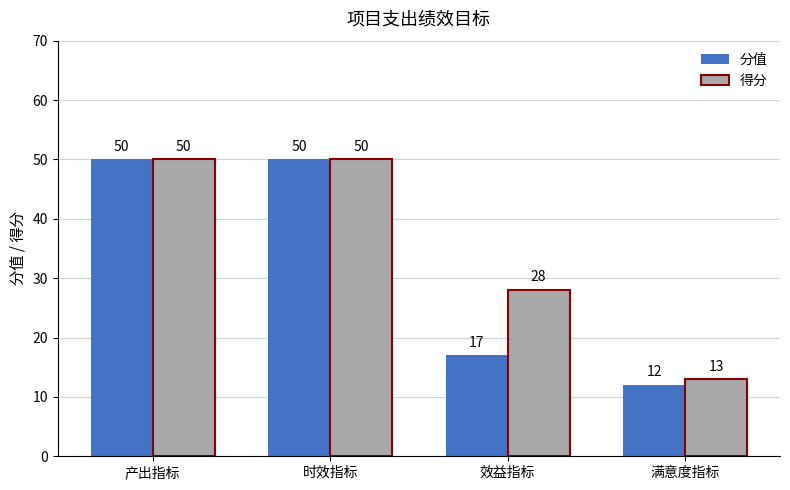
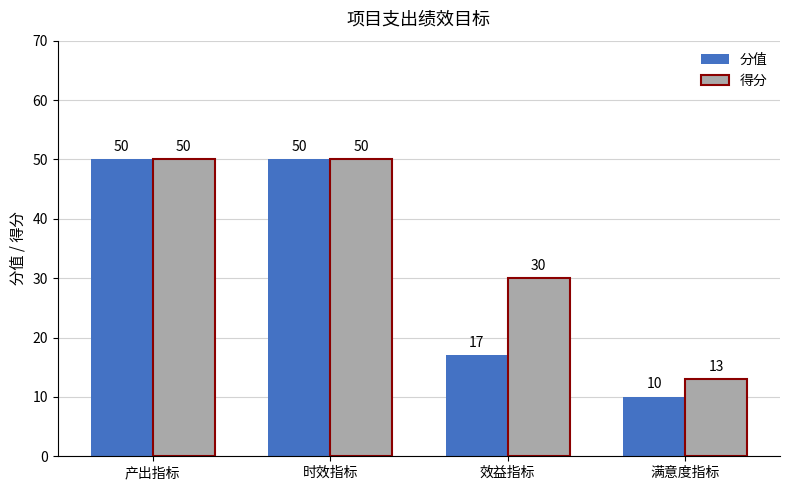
得分, 效益指标: 28 -> 30
分值, 满意度指标: 12 -> 10
